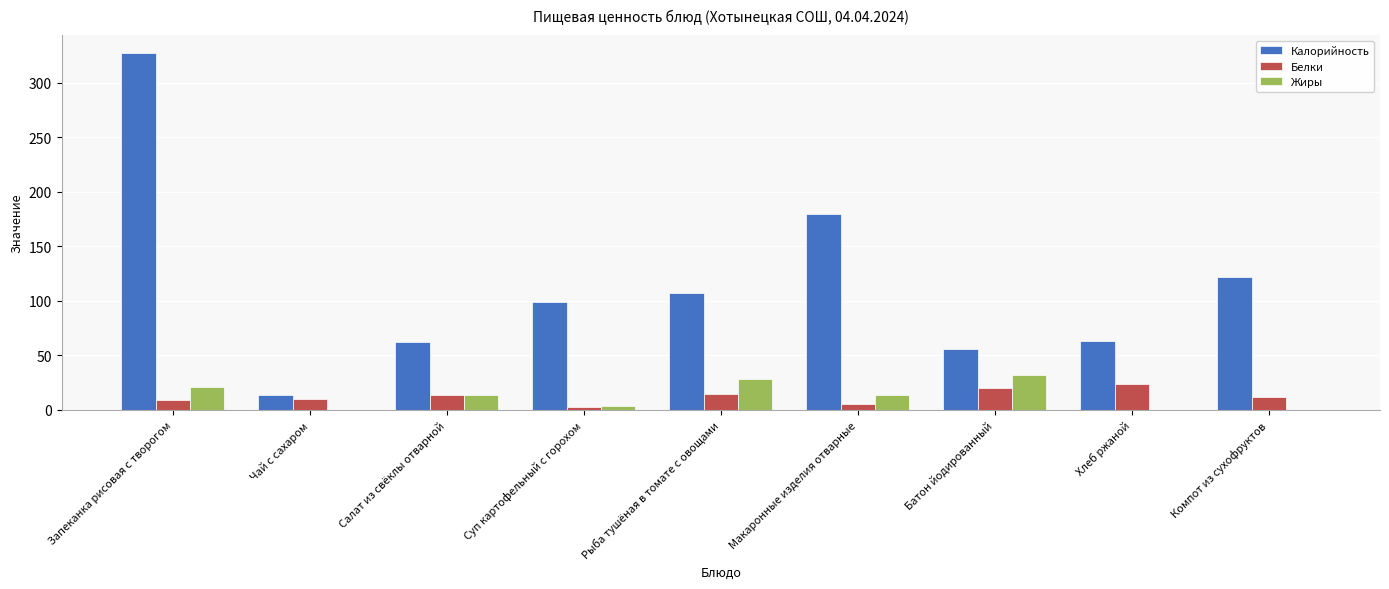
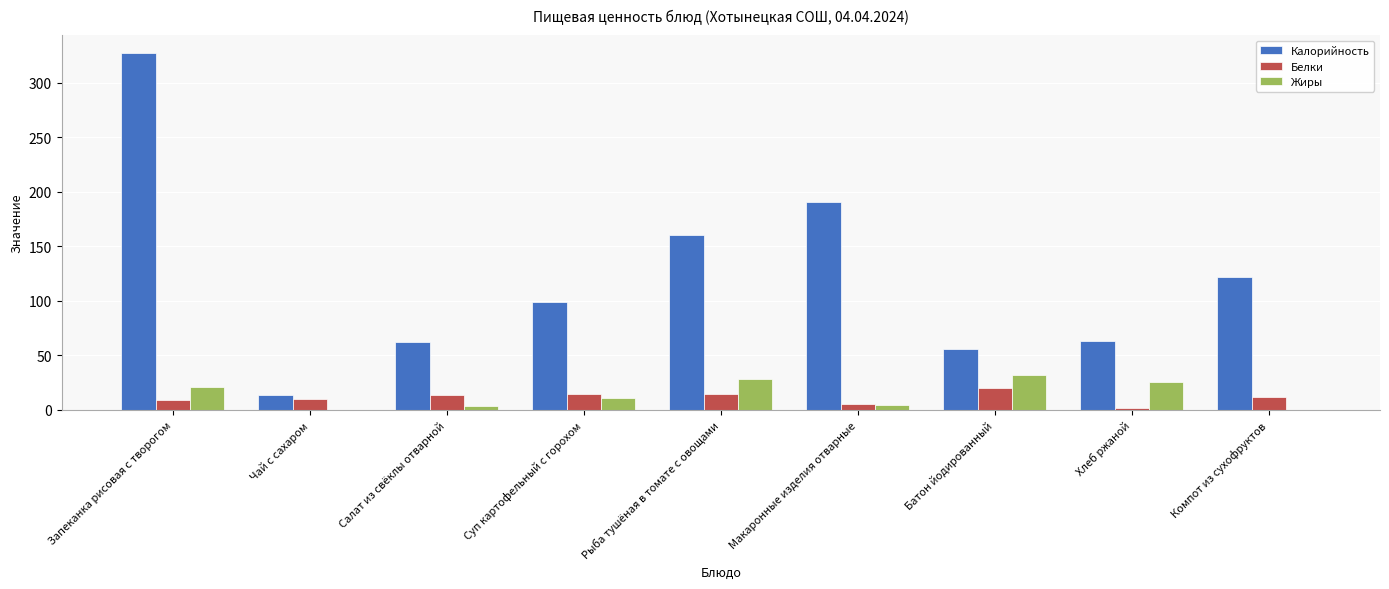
Жиры, Салат из свёклы отварной: 14 -> 4
Белки, Суп картофельный с горохом: 2 -> 14
Жиры, Суп картофельный с горохом: 3 -> 11
Калорийность, Рыба тушёная в томате с овощами: 108 -> 160
Калорийность, Макаронные изделия отварные: 179 -> 191
Жиры, Макаронные изделия отварные: 14 -> 5
Белки, Хлеб ржаной: 24 -> 2
Жиры, Хлеб ржаной: 0 -> 26
